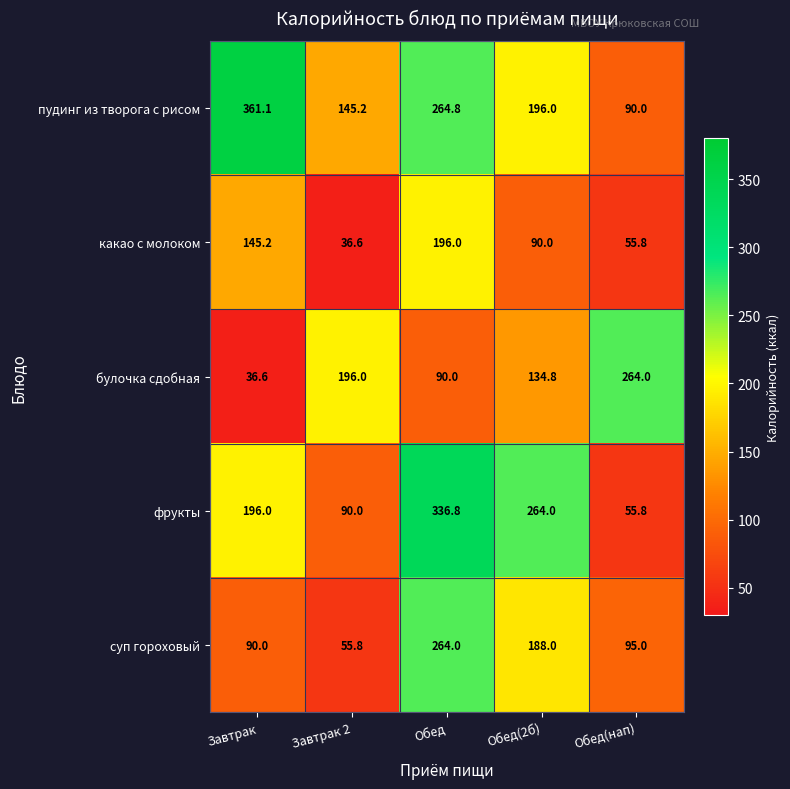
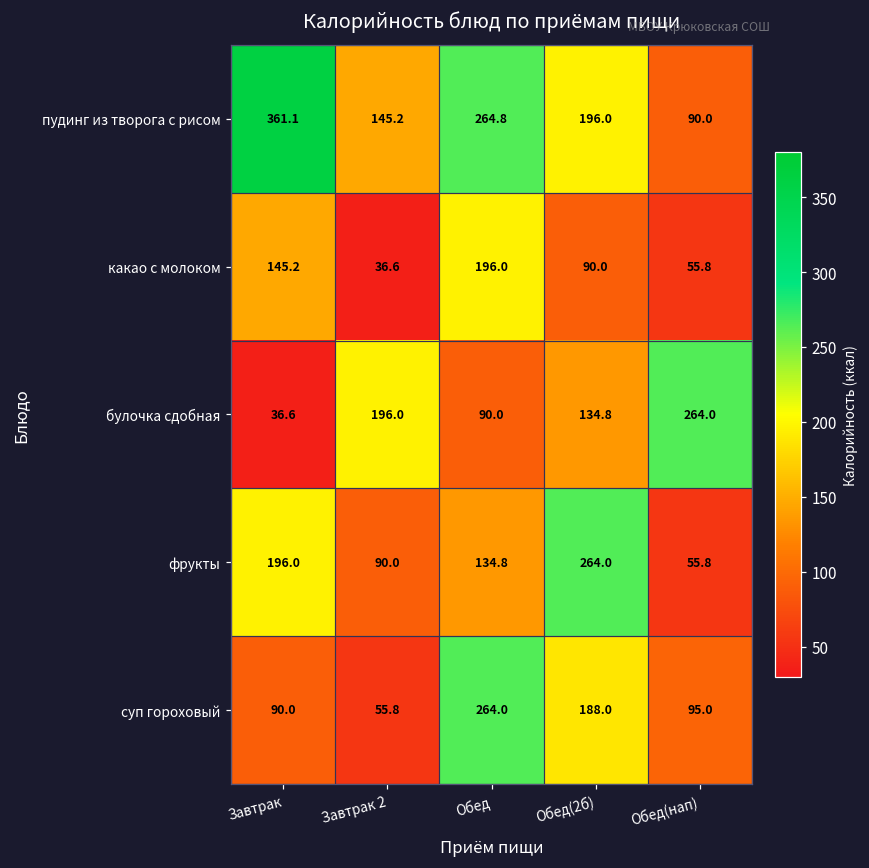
фрукты, Обед: 336.8 -> 134.8
